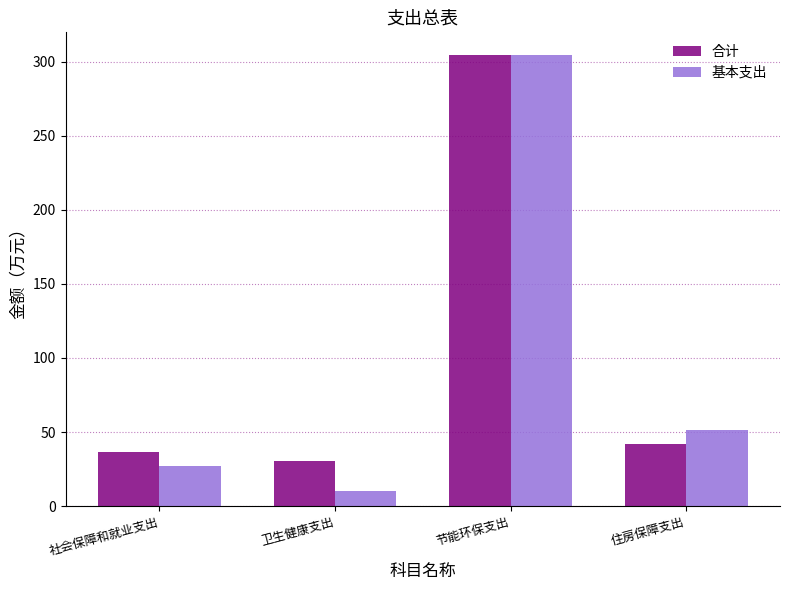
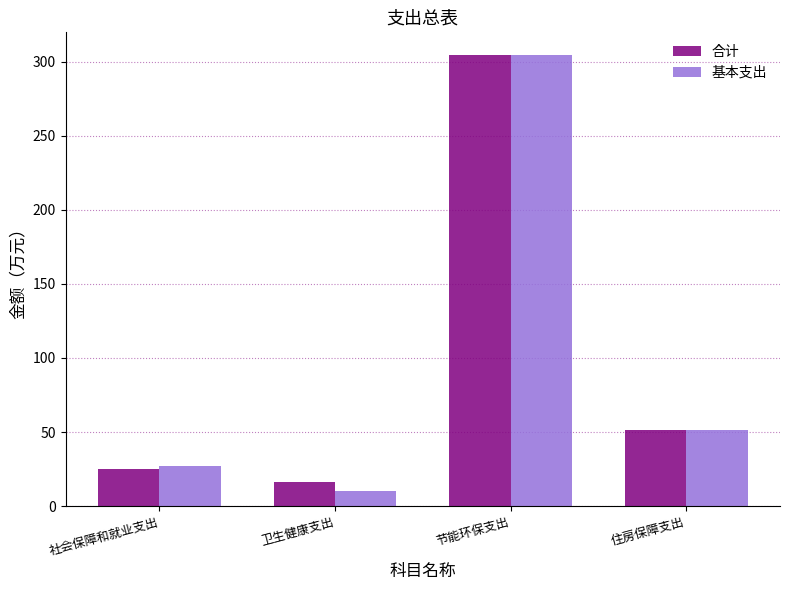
合计, 社会保障和就业支出: 36 -> 25
合计, 卫生健康支出: 30 -> 16
合计, 住房保障支出: 42 -> 51
